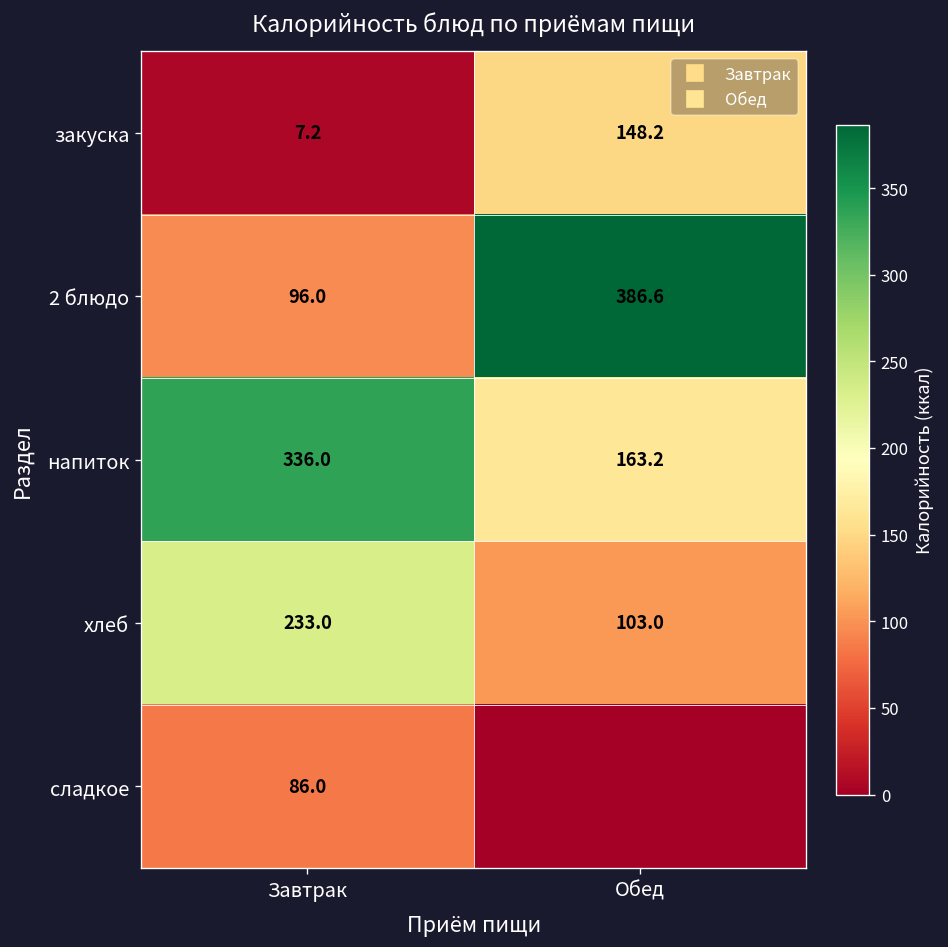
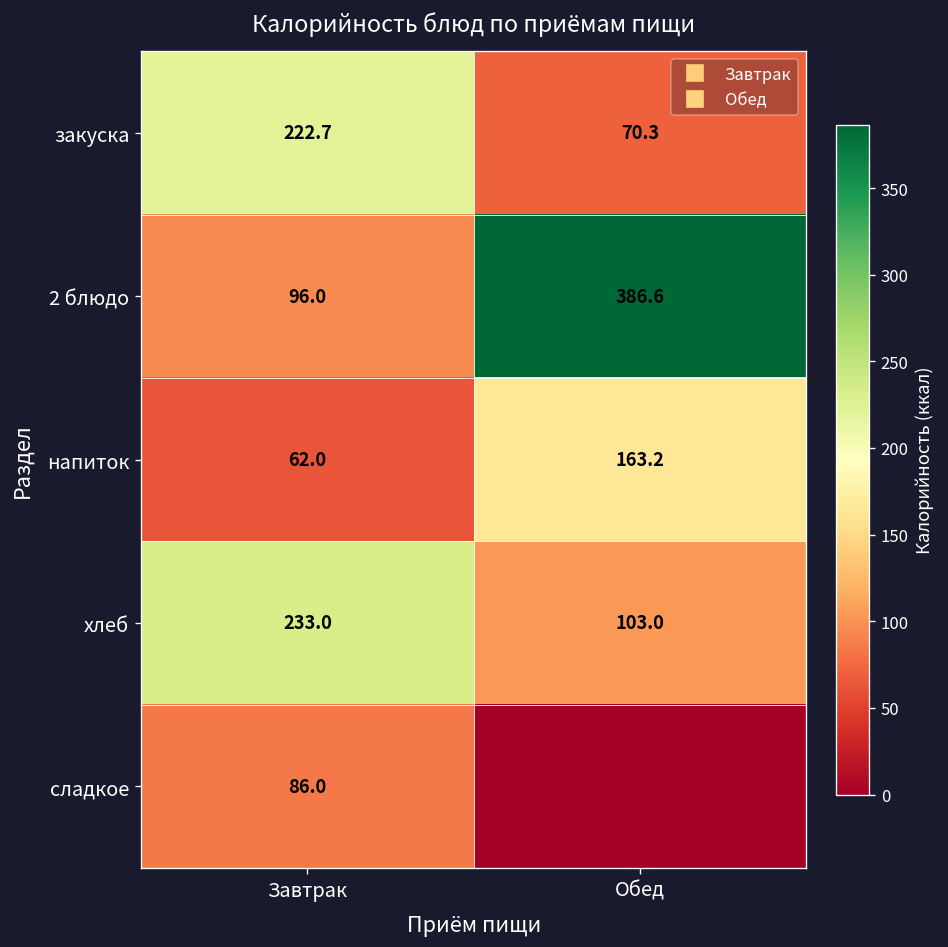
закуска, Завтрак: 7.2 -> 222.7
закуска, Обед: 148.2 -> 70.3
напиток, Завтрак: 336.0 -> 62.0
